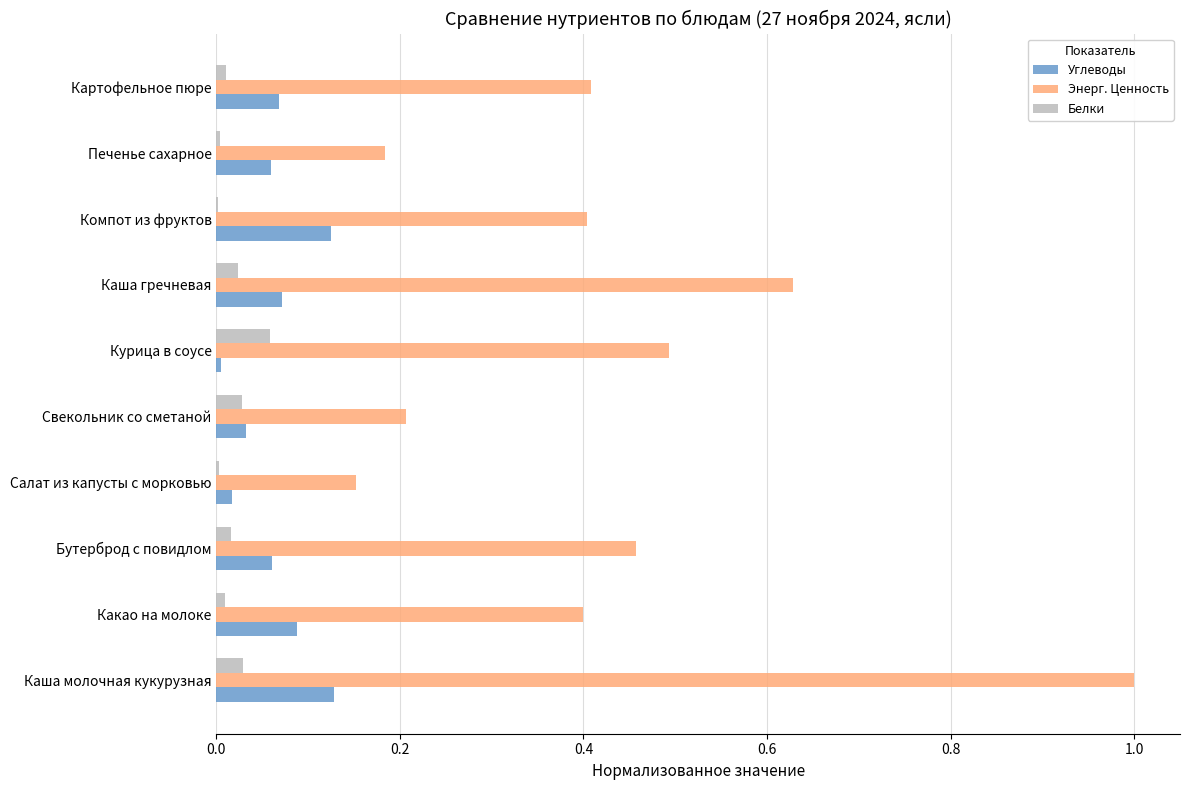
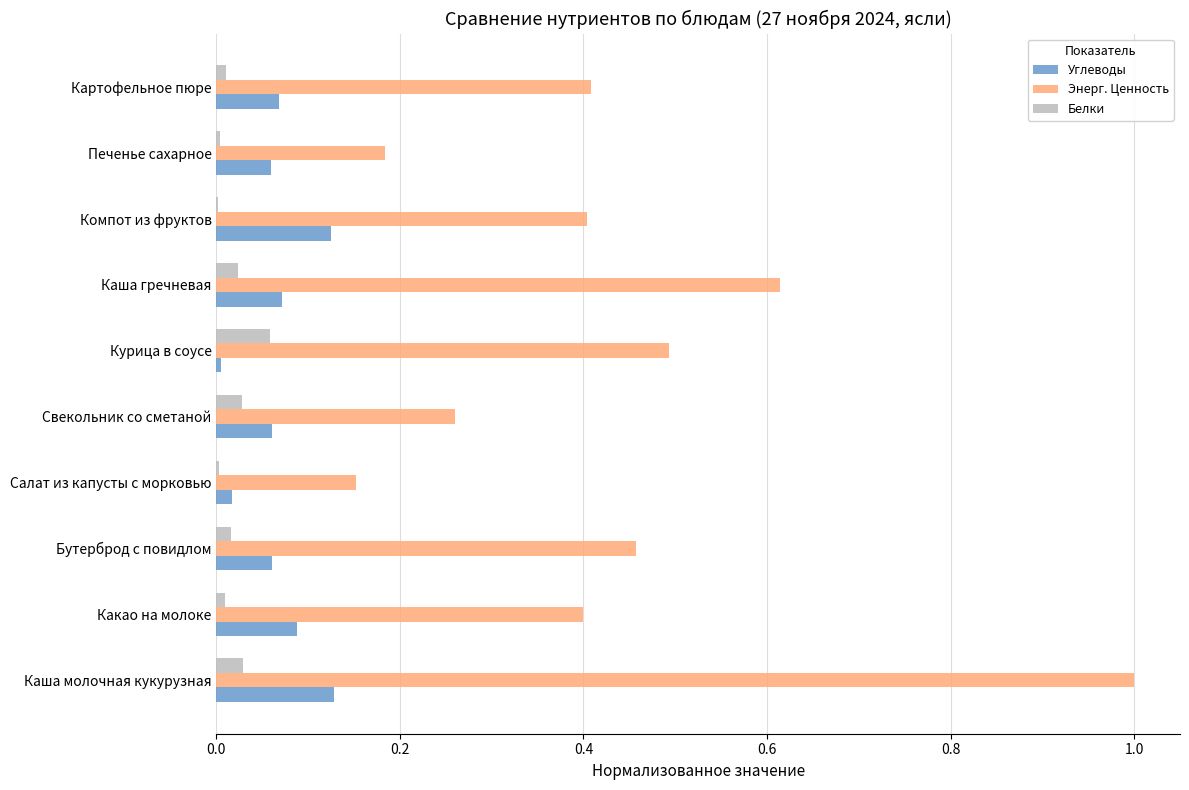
Энерг. Ценность, Каша гречневая: 0.63 -> 0.61
Энерг. Ценность, Свекольник со сметаной: 0.21 -> 0.26
Углеводы, Свекольник со сметаной: 0.03 -> 0.06
